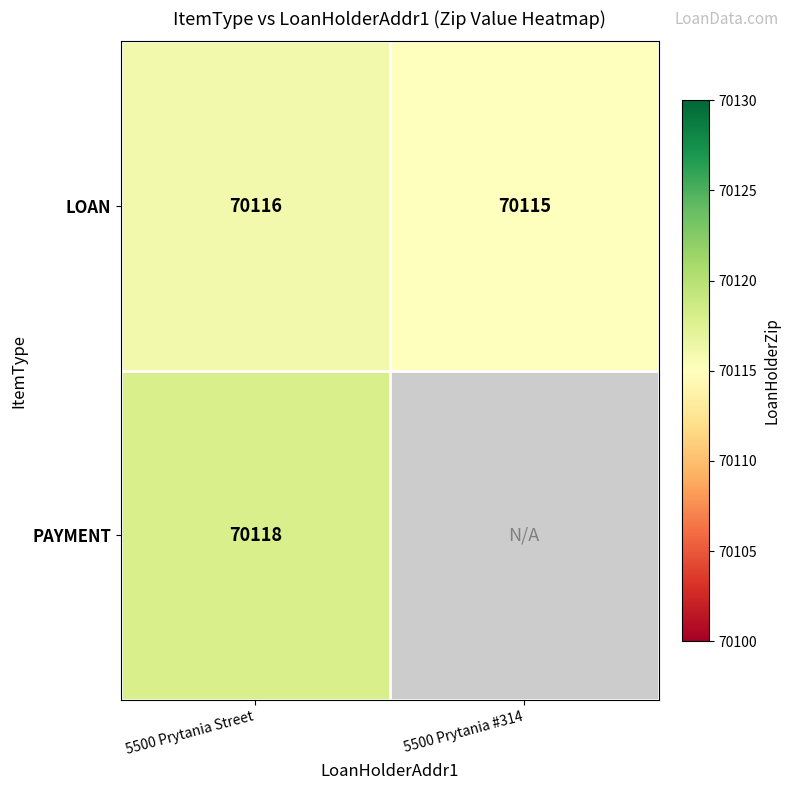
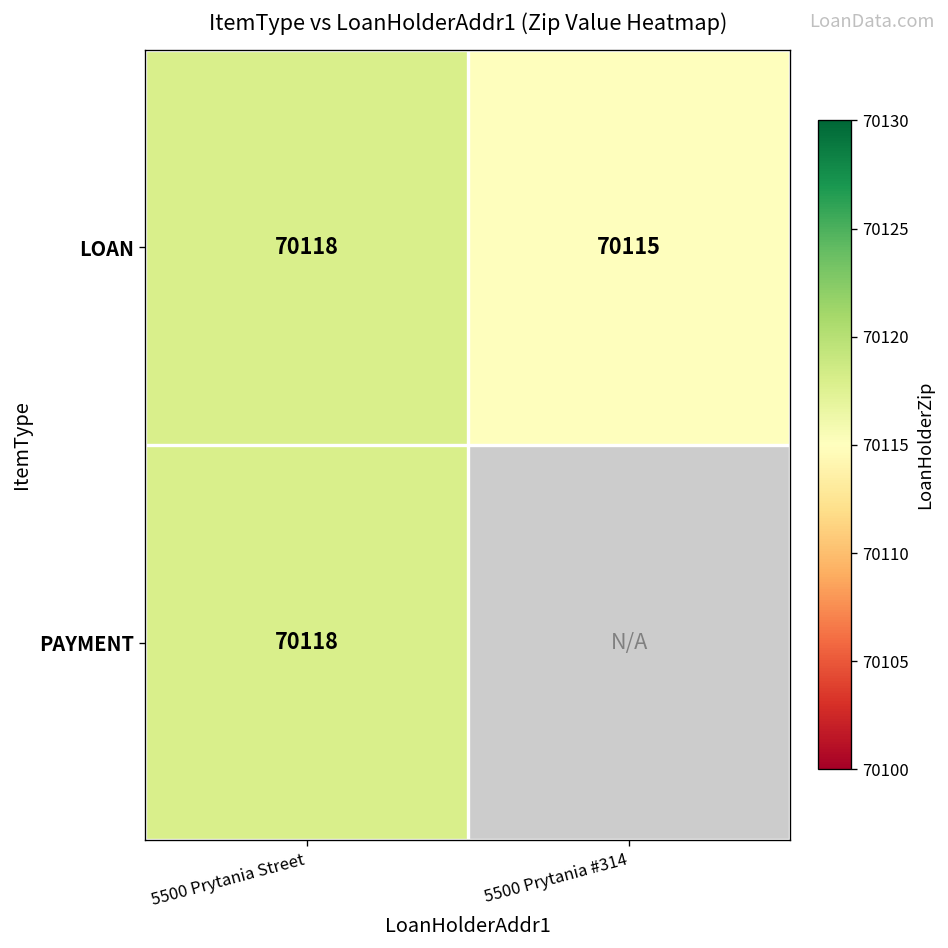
LOAN, 5500 Prytania Street: 70116 -> 70118
